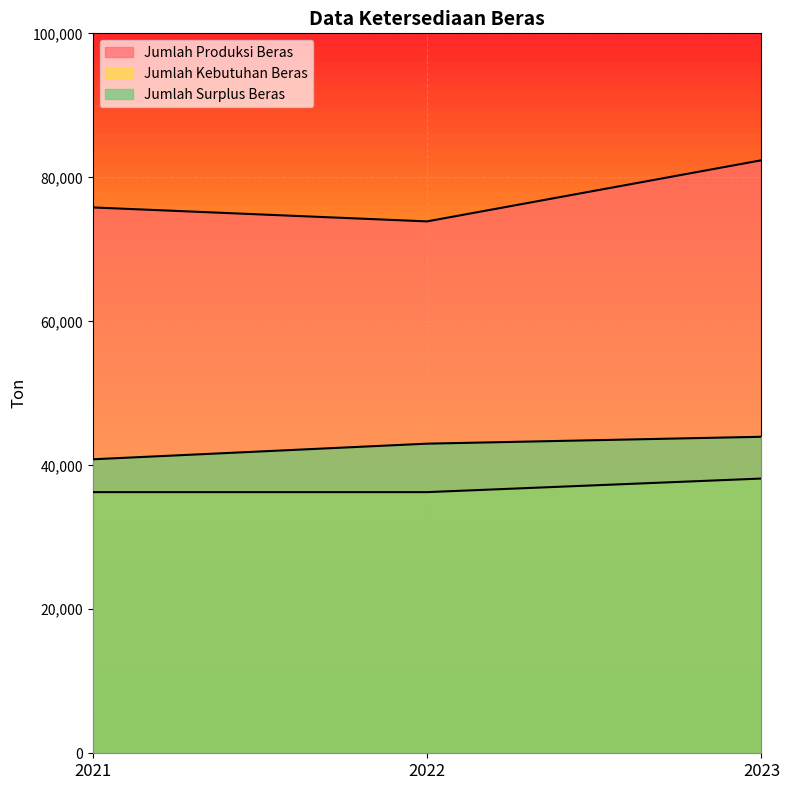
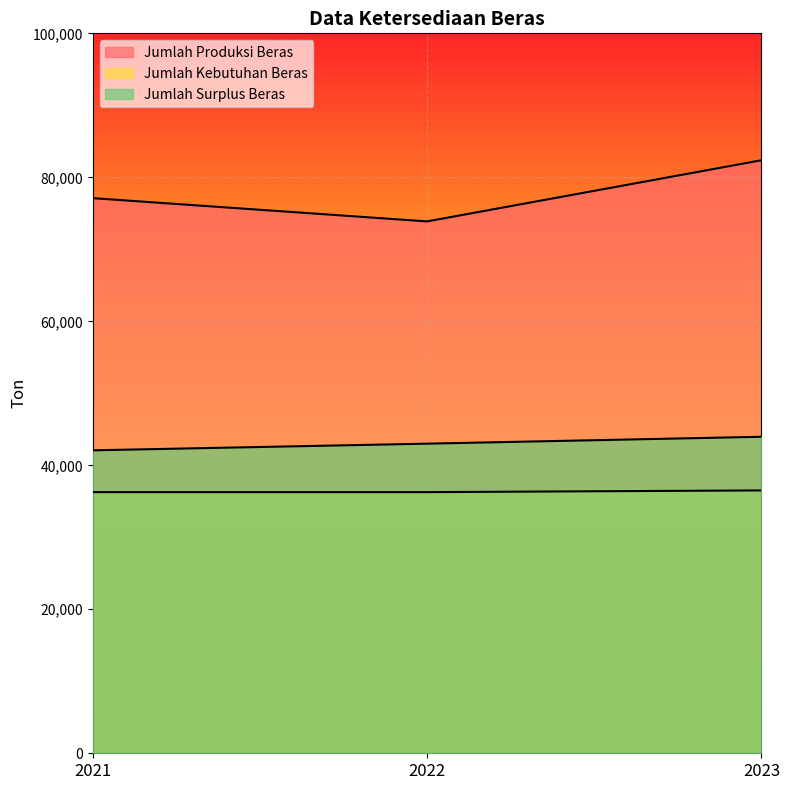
Jumlah Produksi Beras, 2021: 76,000 -> 77,000
Jumlah Surplus Beras, 2021: 41,000 -> 42,000
Jumlah Kebutuhan Beras, 2023: 38,000 -> 37,000
